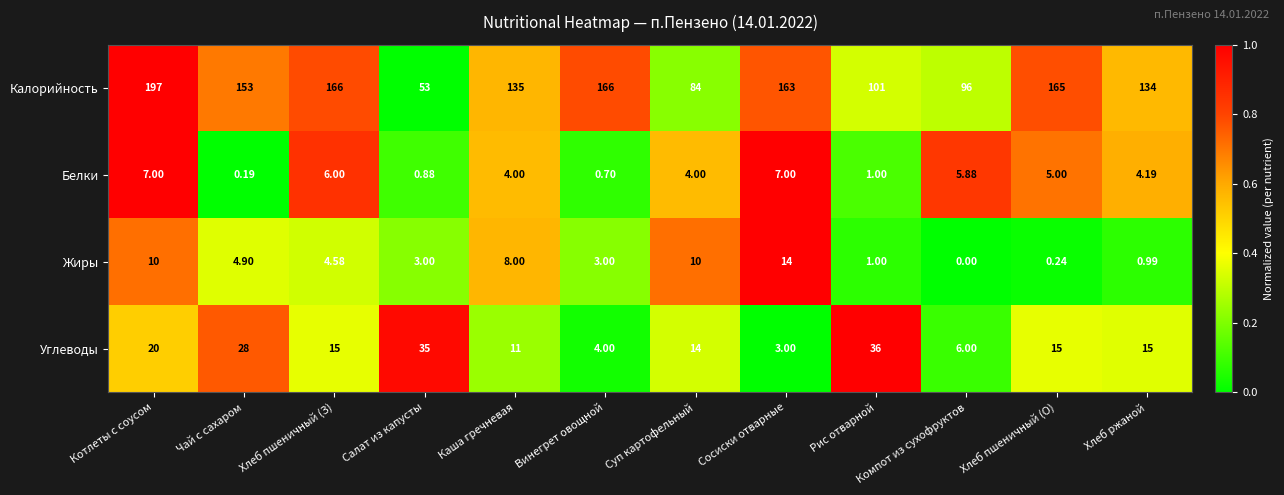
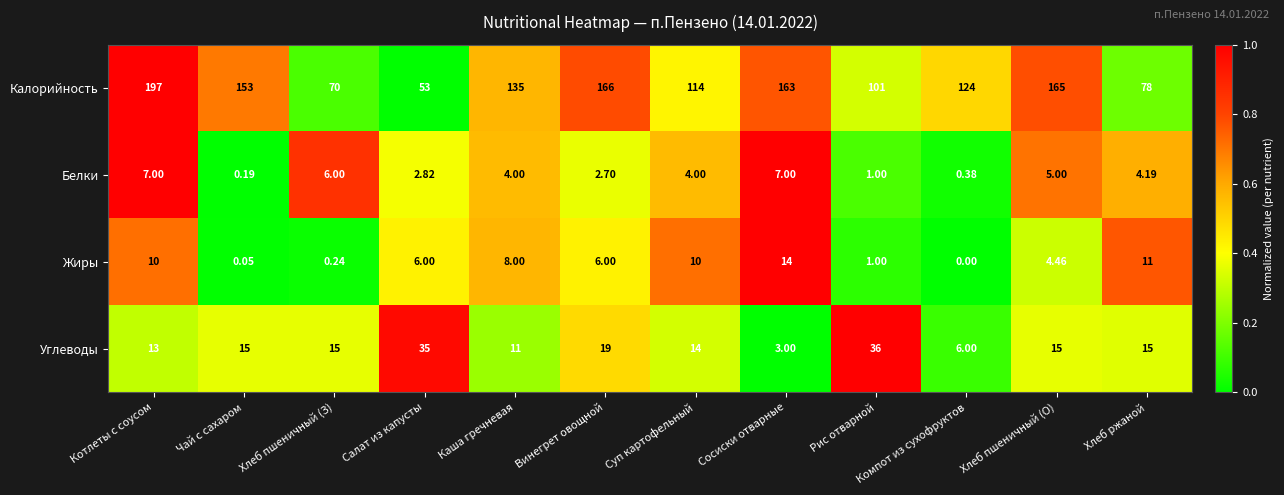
Калорийность, Хлеб пшеничный (З): 166 -> 70
Калорийность, Суп картофельный: 84 -> 114
Калорийность, Компот из сухофруктов: 96 -> 124
Калорийность, Хлеб ржаной: 134 -> 78
Белки, Салат из капусты: 0.88 -> 2.82
Белки, Винегрет овощной: 0.70 -> 2.70
Белки, Компот из сухофруктов: 5.88 -> 0.38
Жиры, Чай с сахаром: 4.90 -> 0.05
Жиры, Хлеб пшеничный (З): 4.58 -> 0.24
Жиры, Салат из капусты: 3.00 -> 6.00
Жиры, Винегрет овощной: 3.00 -> 6.00
Жиры, Хлеб пшеничный (О): 0.24 -> 4.46
Жиры, Хлеб ржаной: 0.99 -> 11
Углеводы, Котлеты с соусом: 20 -> 13
Углеводы, Чай с сахаром: 28 -> 15
Углеводы, Винегрет овощной: 4.00 -> 19
